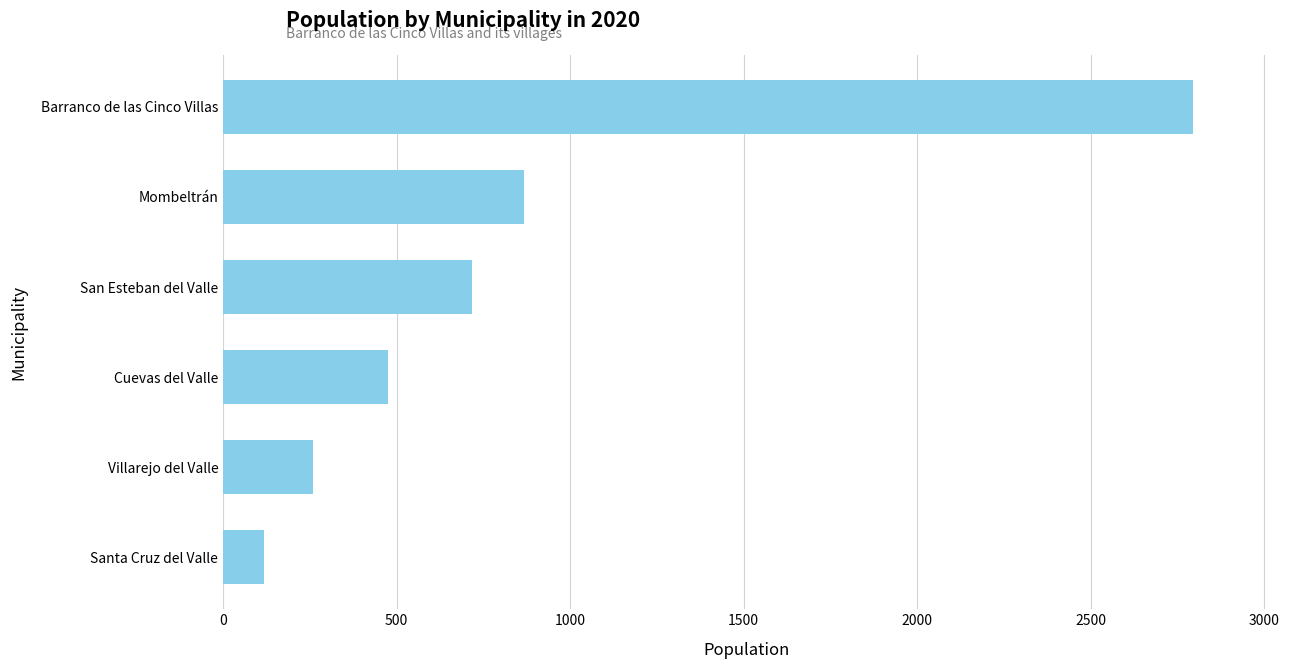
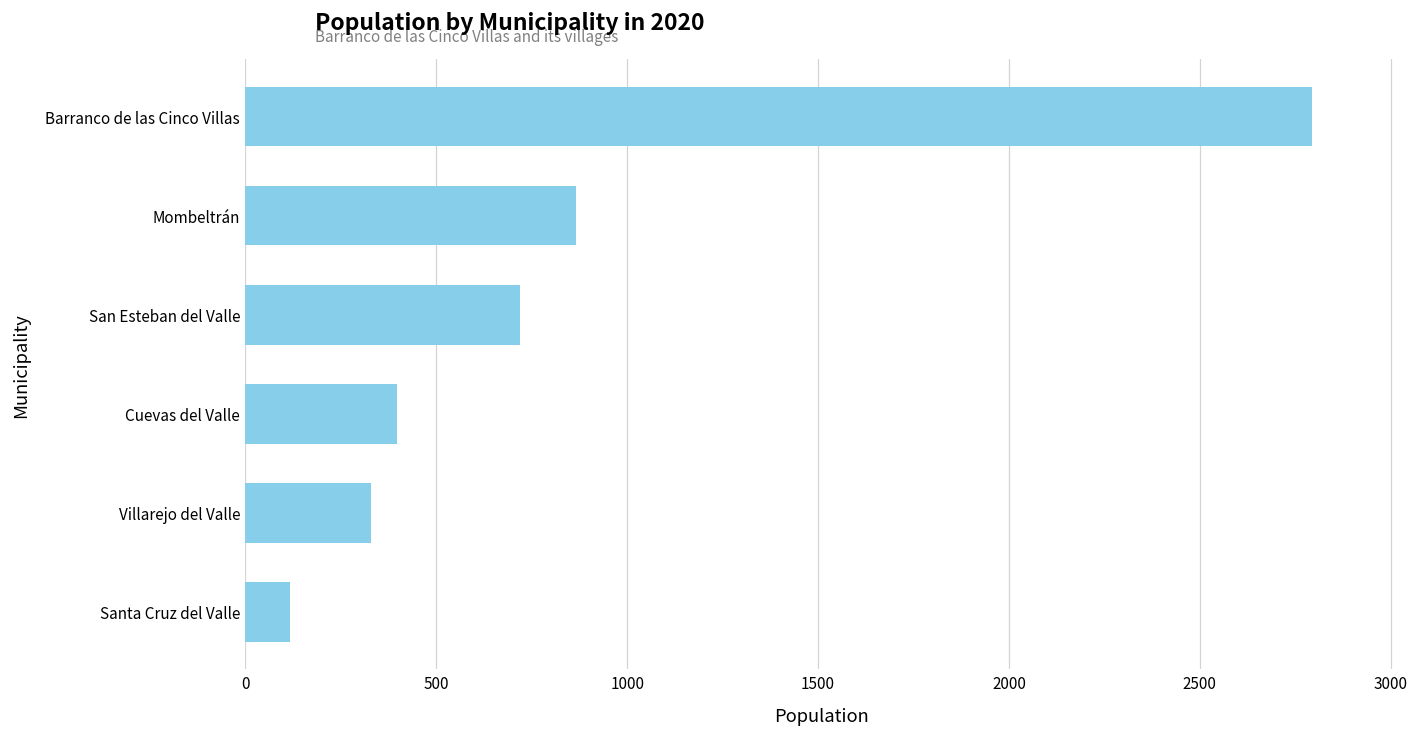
Cuevas del Valle: 480 -> 400
Villarejo del Valle: 260 -> 330
